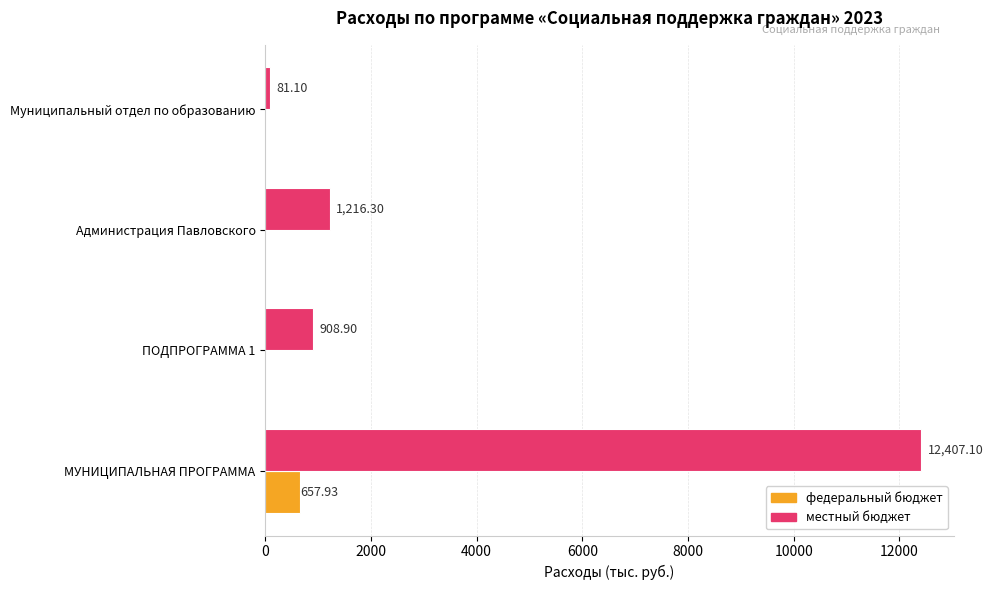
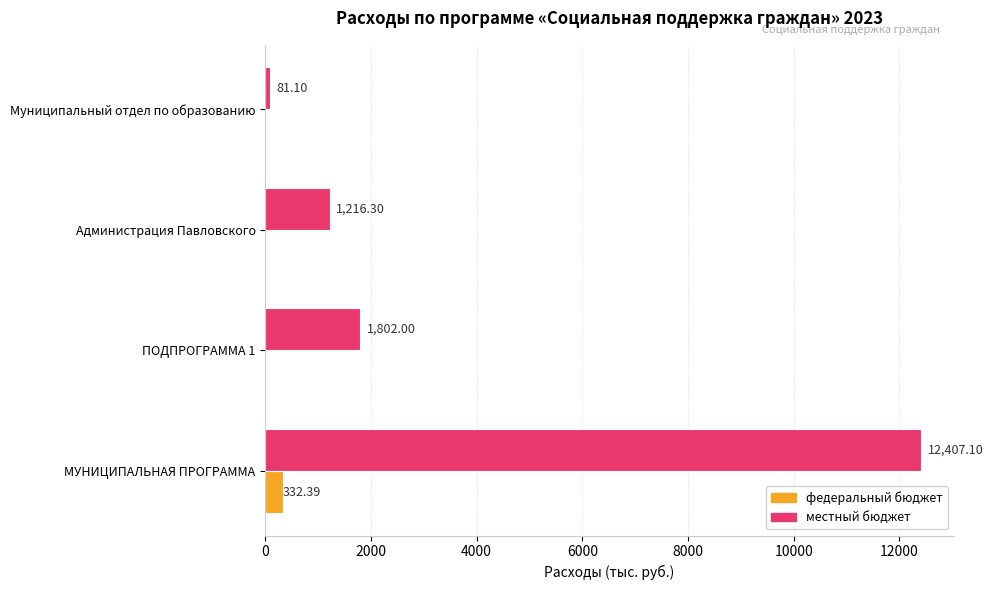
местный бюджет, ПОДПРОГРАММА 1: 908.90 -> 1,802.00
федеральный бюджет, МУНИЦИПАЛЬНАЯ ПРОГРАММА: 657.93 -> 332.39
